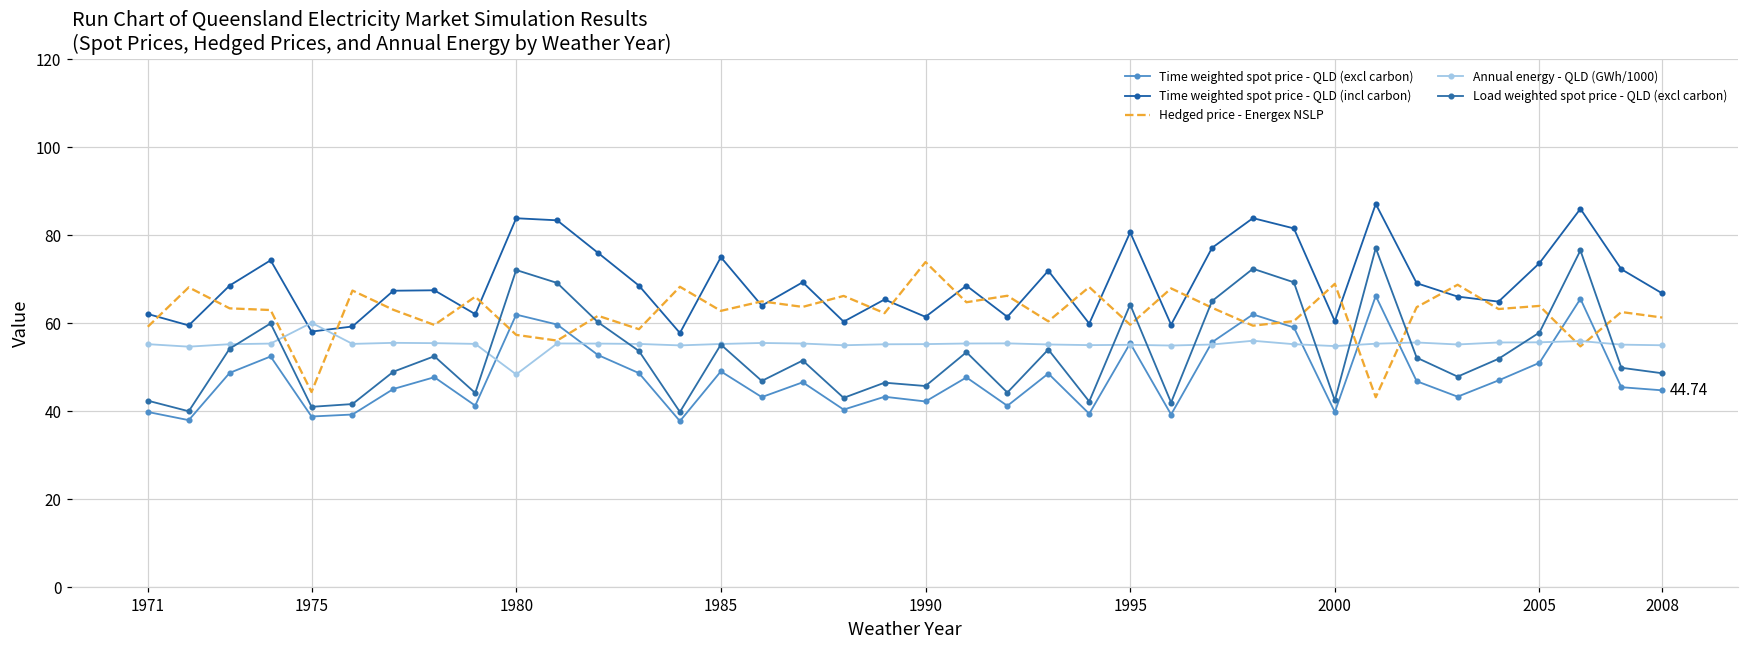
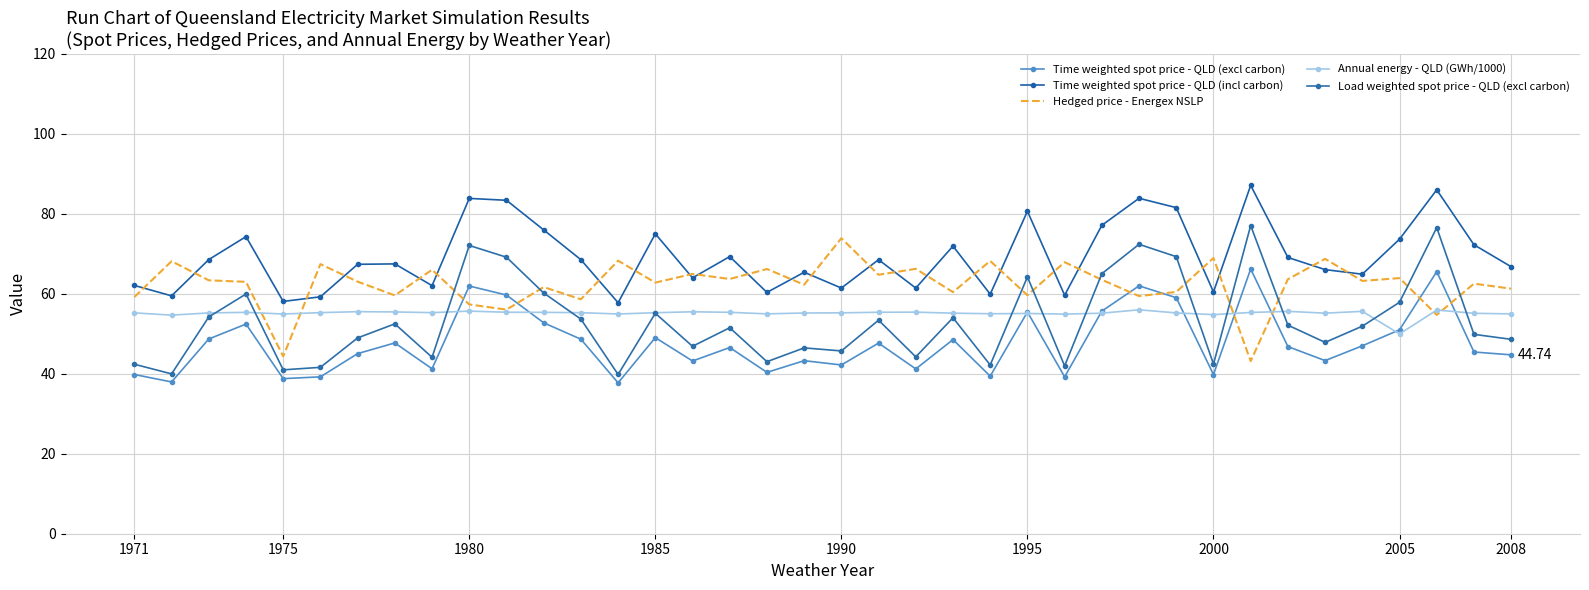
Annual energy - QLD (GWh/1000), 1975: 60 -> 55
Annual energy - QLD (GWh/1000), 1980: 48 -> 56
Annual energy - QLD (GWh/1000), 2005: 56 -> 50
